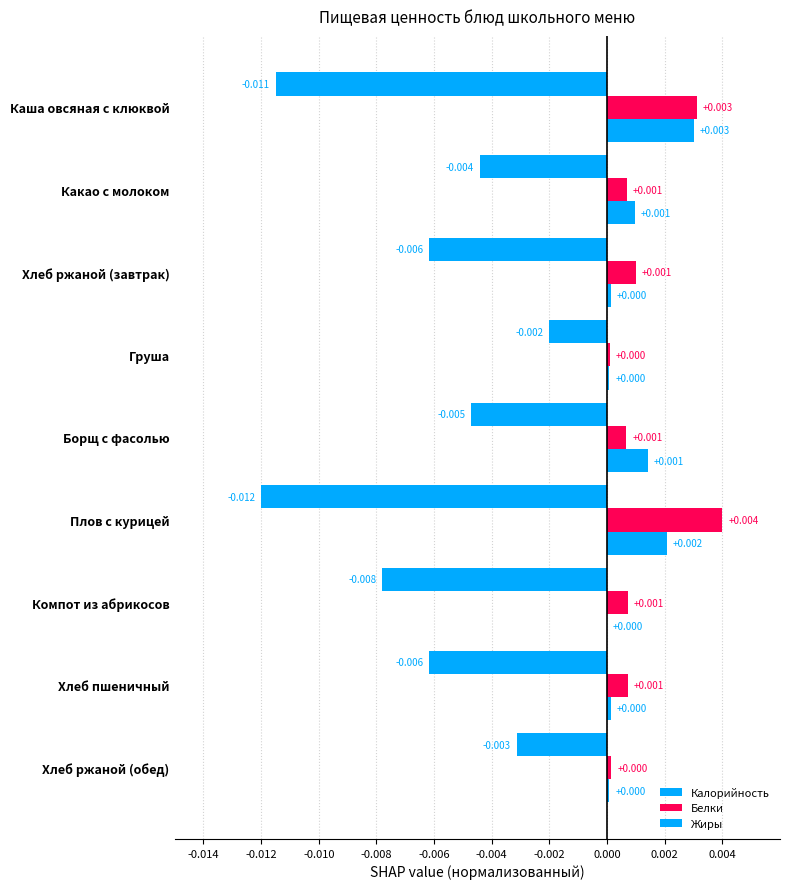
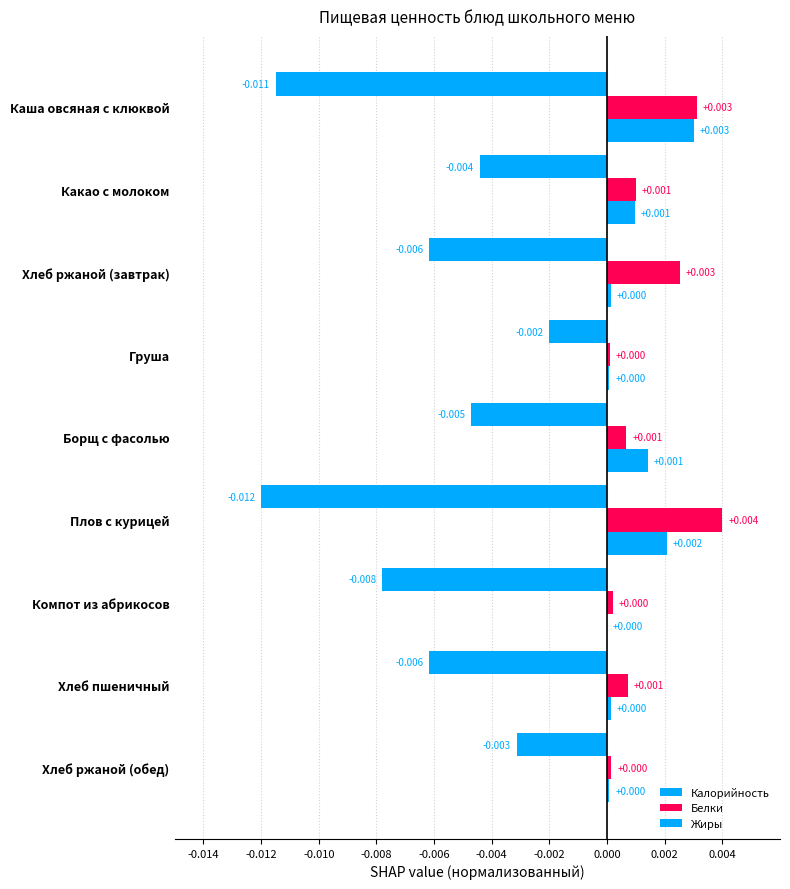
Белки, Какао с молоком: 0.0007 -> 0.0010
Белки, Хлеб ржаной (завтрак): +0.001 -> +0.003
Белки, Компот из абрикосов: +0.001 -> +0.000
